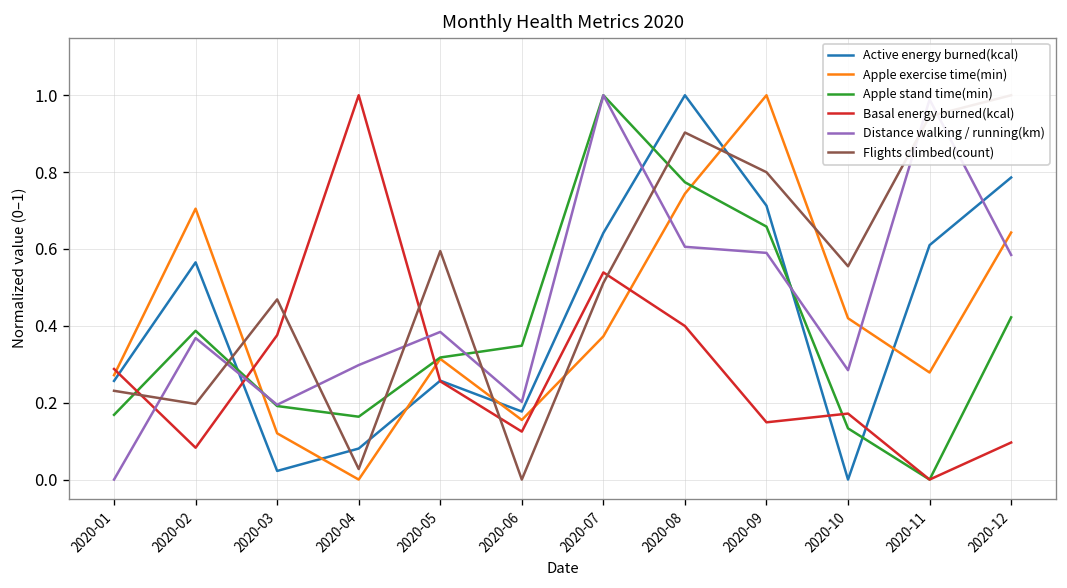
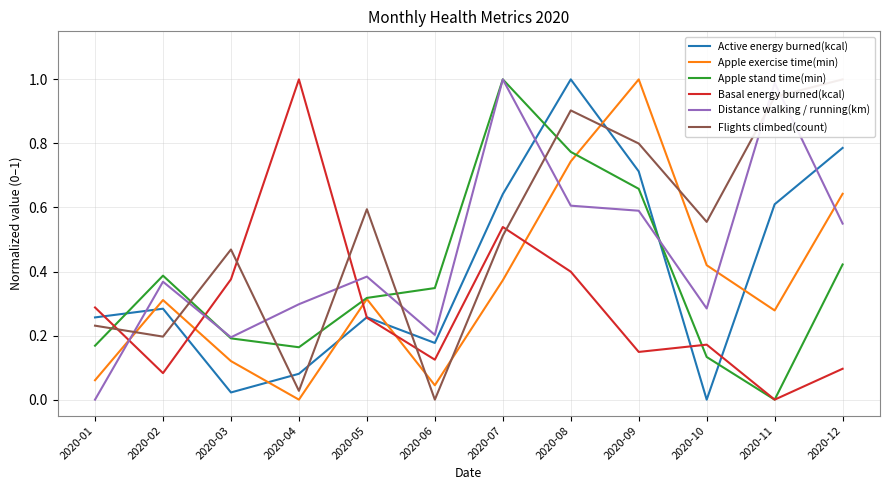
Apple exercise time(min), 2020-01: 0.27 -> 0.06
Active energy burned(kcal), 2020-02: 0.57 -> 0.28
Apple exercise time(min), 2020-02: 0.70 -> 0.31
Apple exercise time(min), 2020-06: 0.16 -> 0.04
Distance walking / running(km), 2020-12: 0.58 -> 0.55
